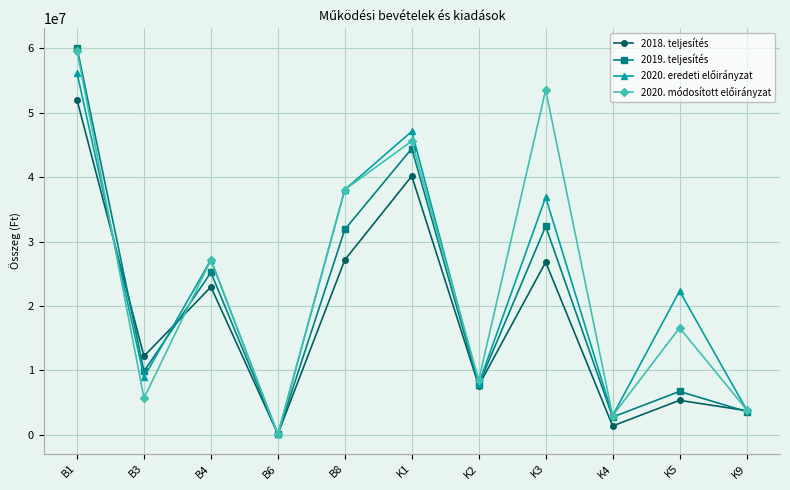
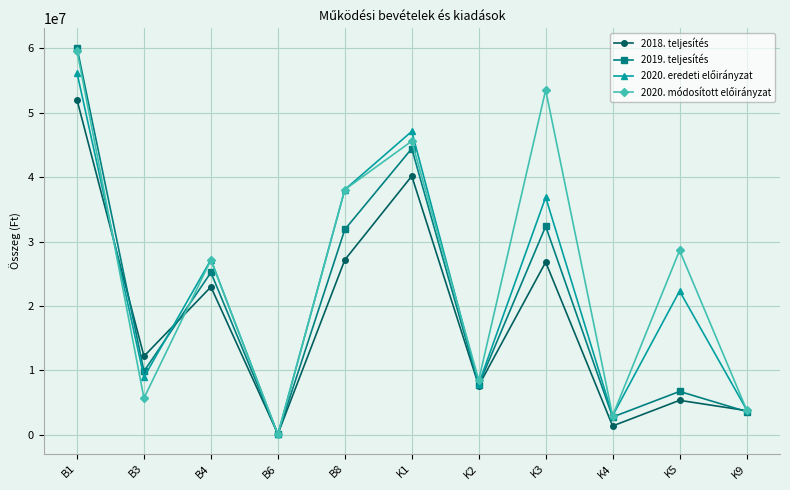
2020. módosított előirányzat, K5: 17000000 -> 29000000
